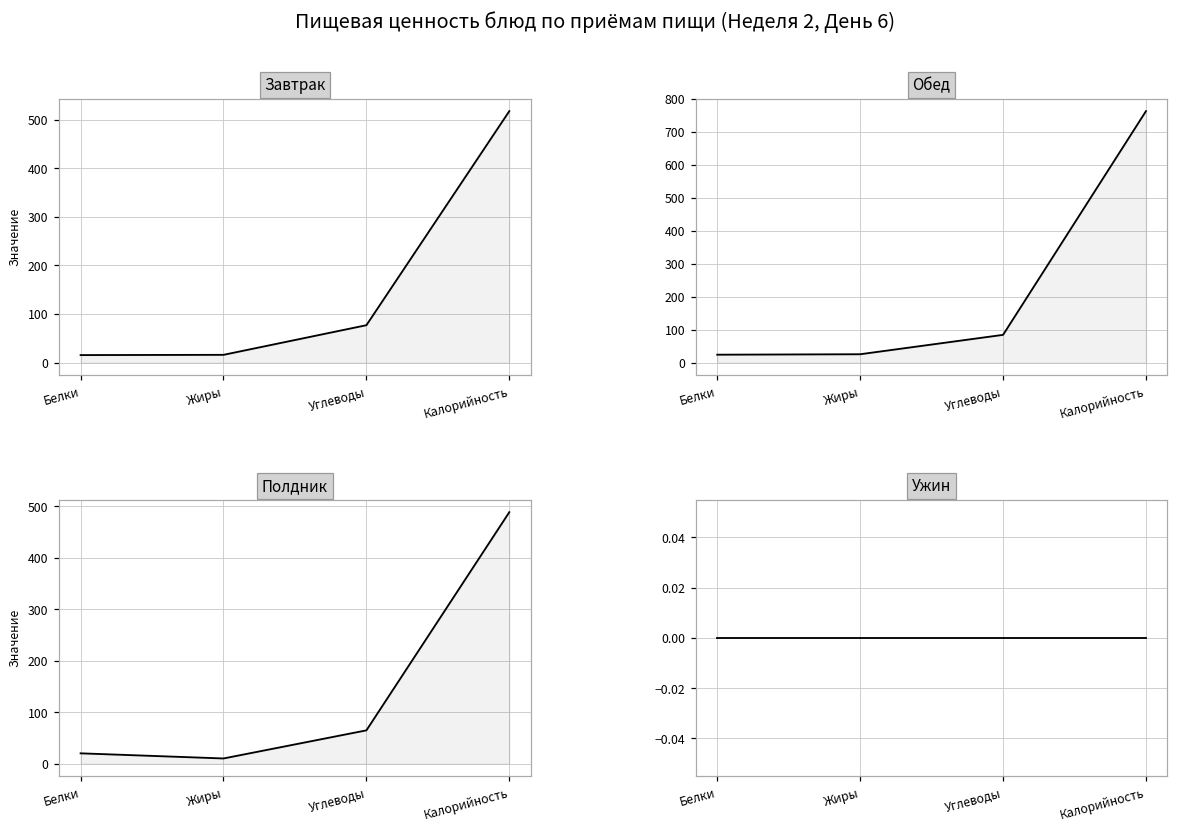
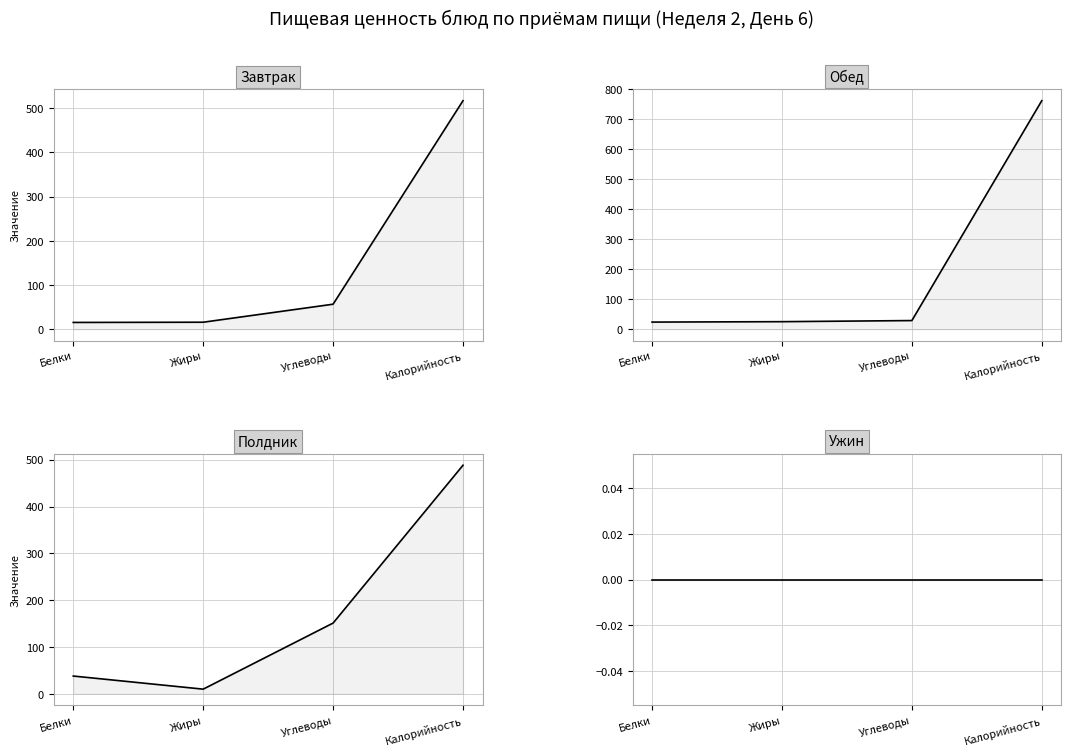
Завтрак, Углеводы: 80 -> 60
Обед, Углеводы: 80 -> 30
Полдник, Белки: 20 -> 40
Полдник, Углеводы: 60 -> 150
